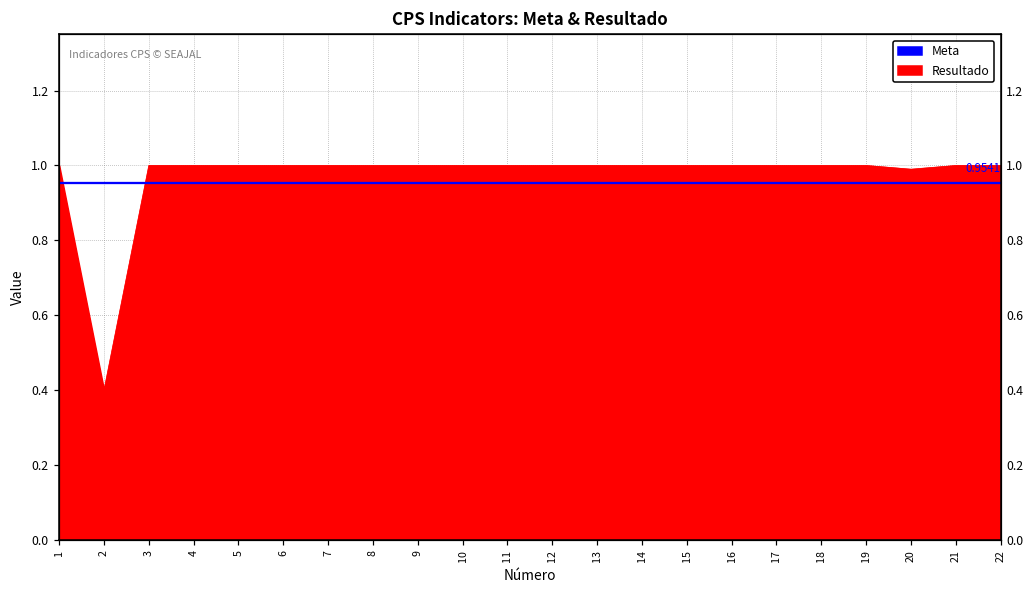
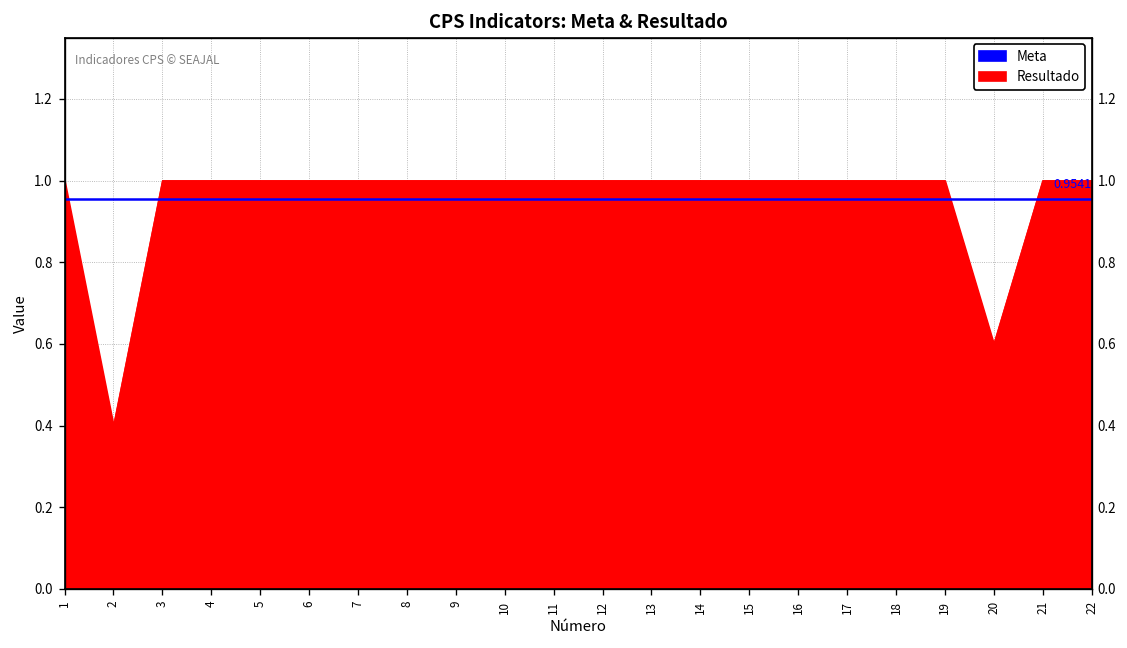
20: 0.99 -> 0.60
